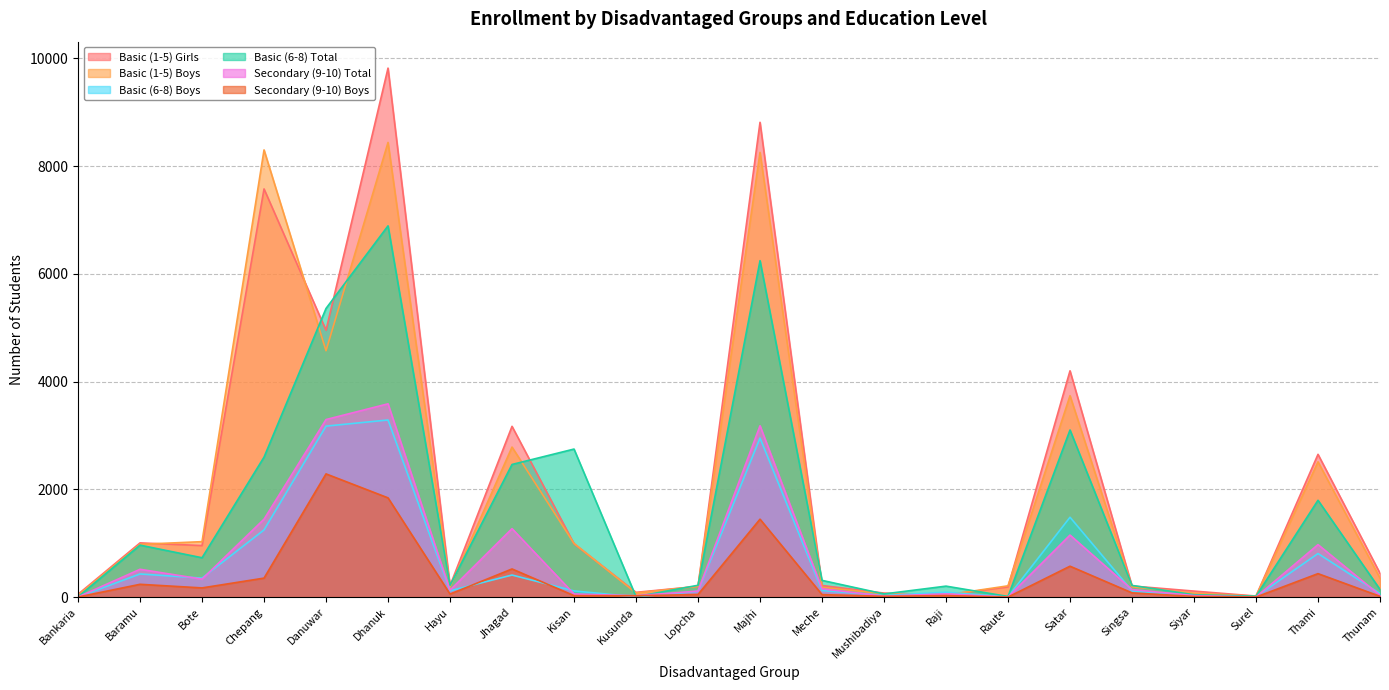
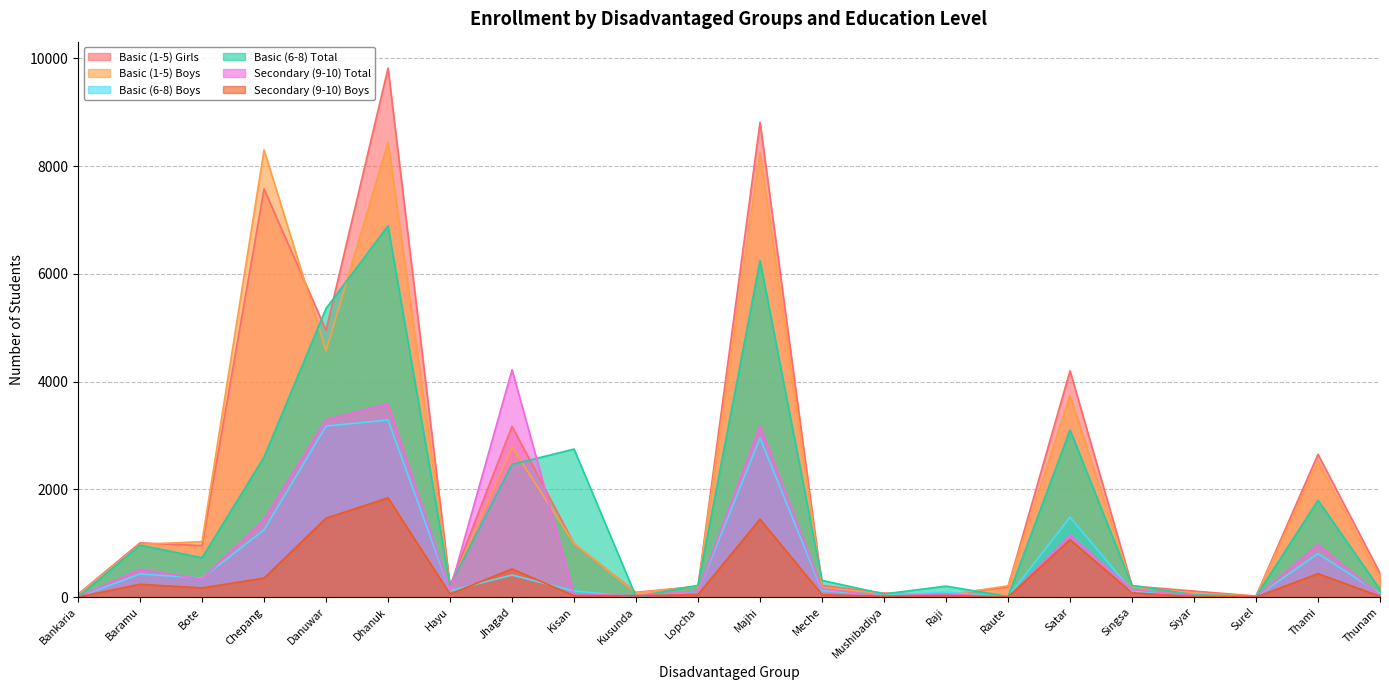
Secondary (9-10) Boys, Danuwar: 2300 -> 1500
Secondary (9-10) Total, Jhagad: 1300 -> 4200
Secondary (9-10) Boys, Satar: 600 -> 1100
